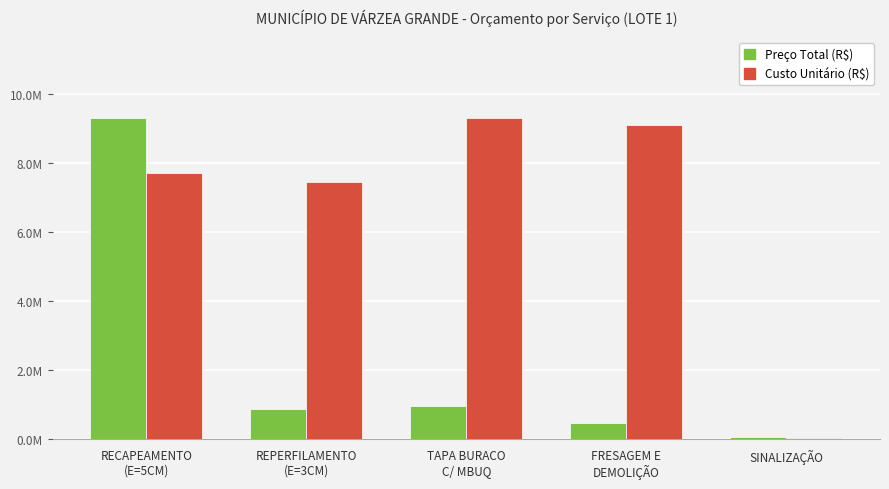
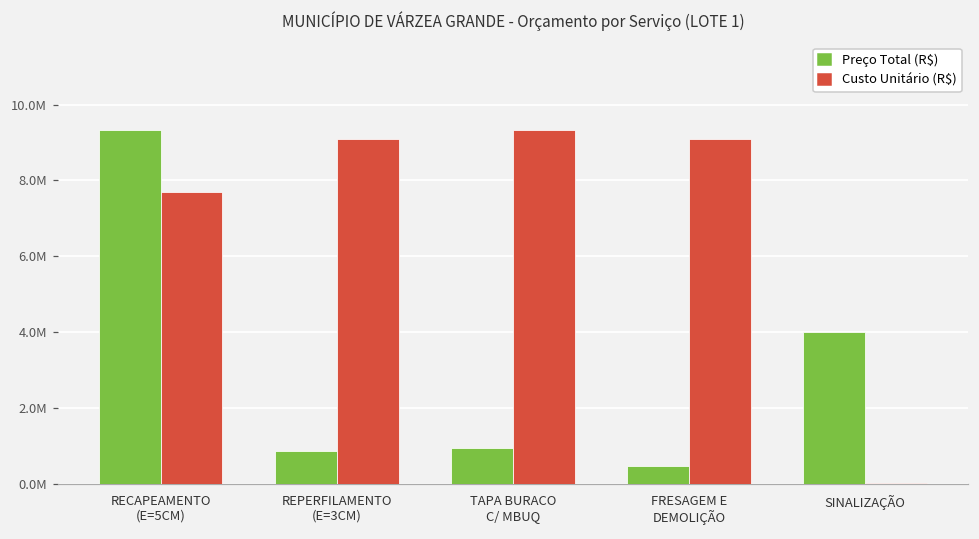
Custo Unitário (R$), REPERFILAMENTO (E=3CM): 7400000 -> 9100000
Preço Total (R$), SINALIZAÇÃO: 100000 -> 4000000
